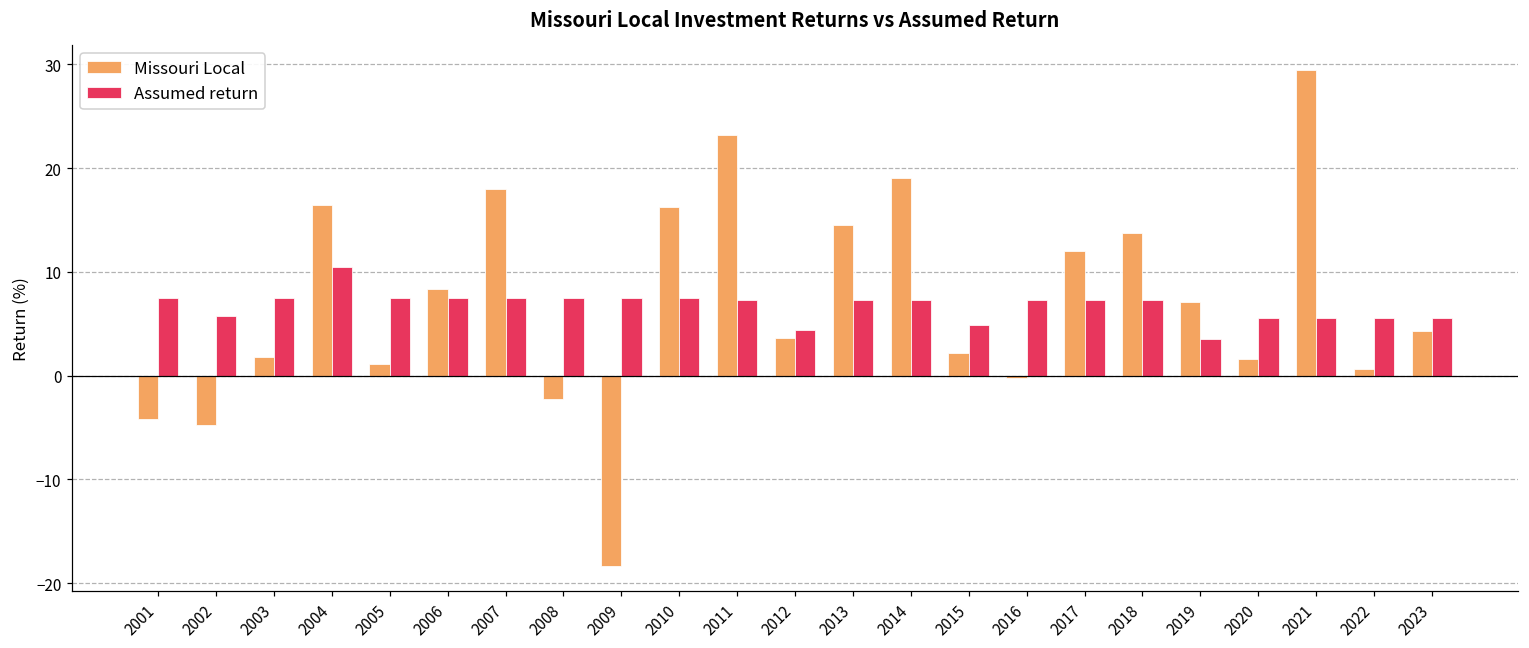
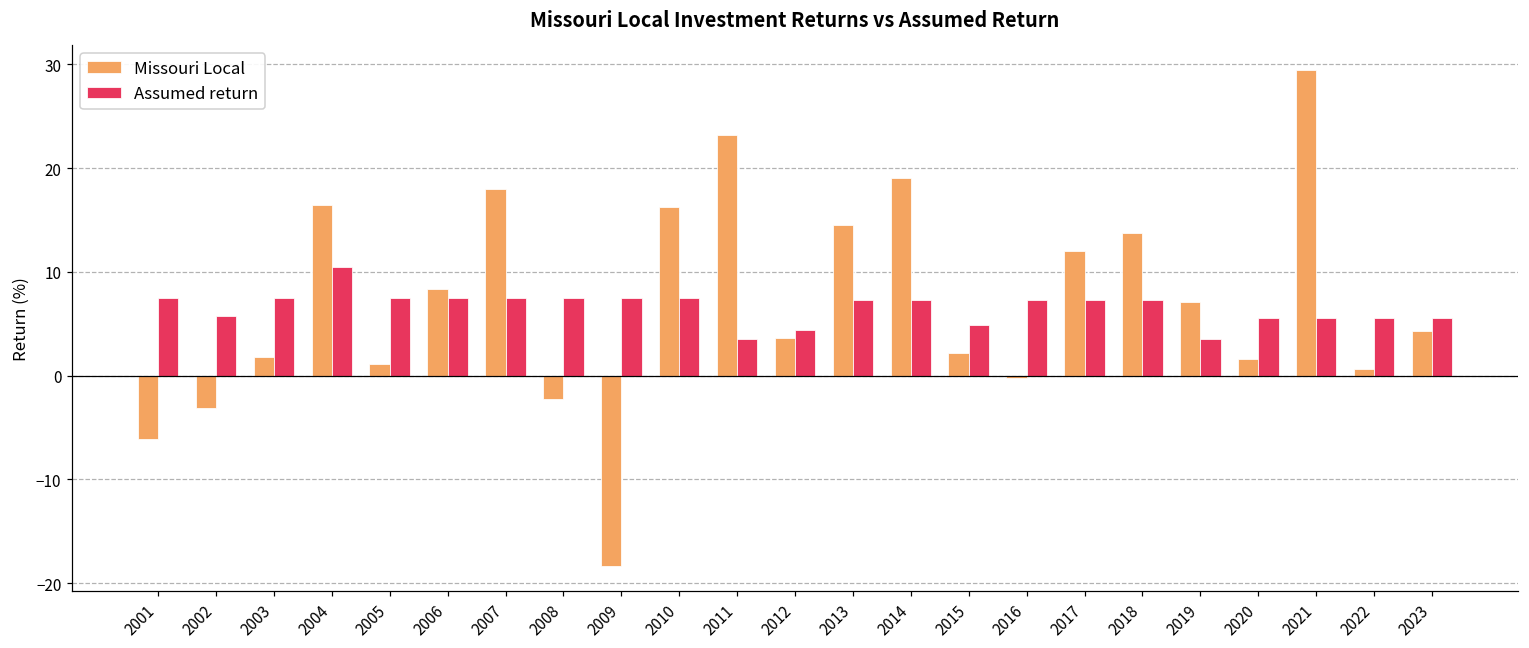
Missouri Local, 2001: -4 -> -6
Missouri Local, 2002: -5 -> -3
Assumed return, 2011: 7 -> 3
